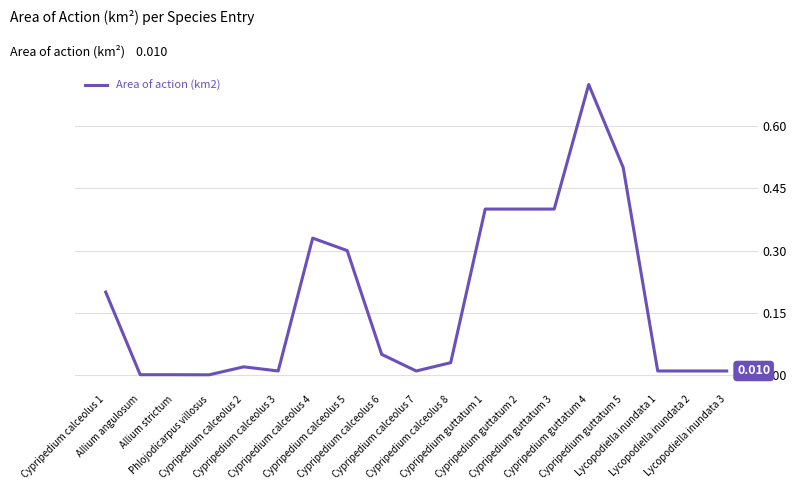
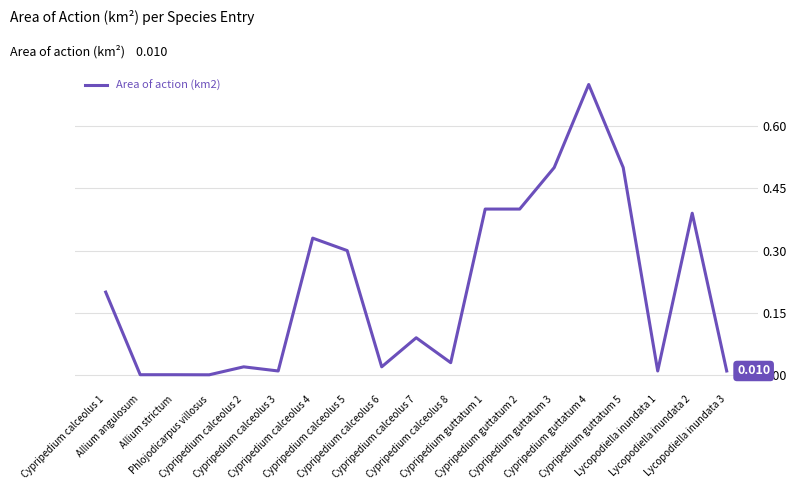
Cypripedium calceolus 6: 0.05 -> 0.02
Cypripedium calceolus 7: 0.01 -> 0.09
Cypripedium guttatum 3: 0.4 -> 0.5
Lycopodiella inundata 2: 0.01 -> 0.39
